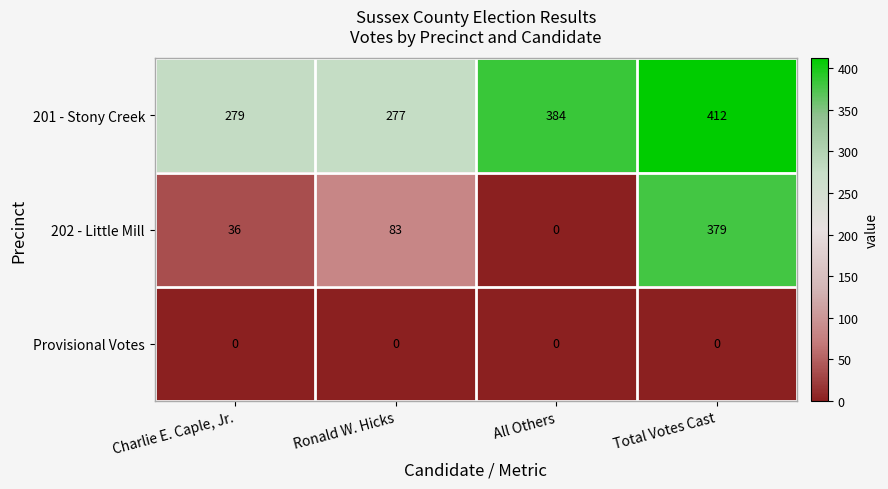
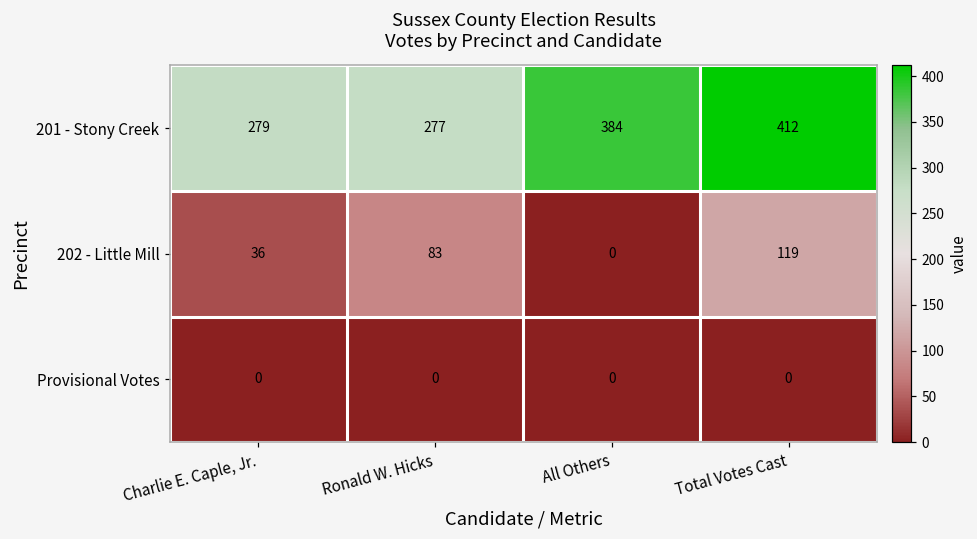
202 - Little Mill, Total Votes Cast: 379 -> 119
